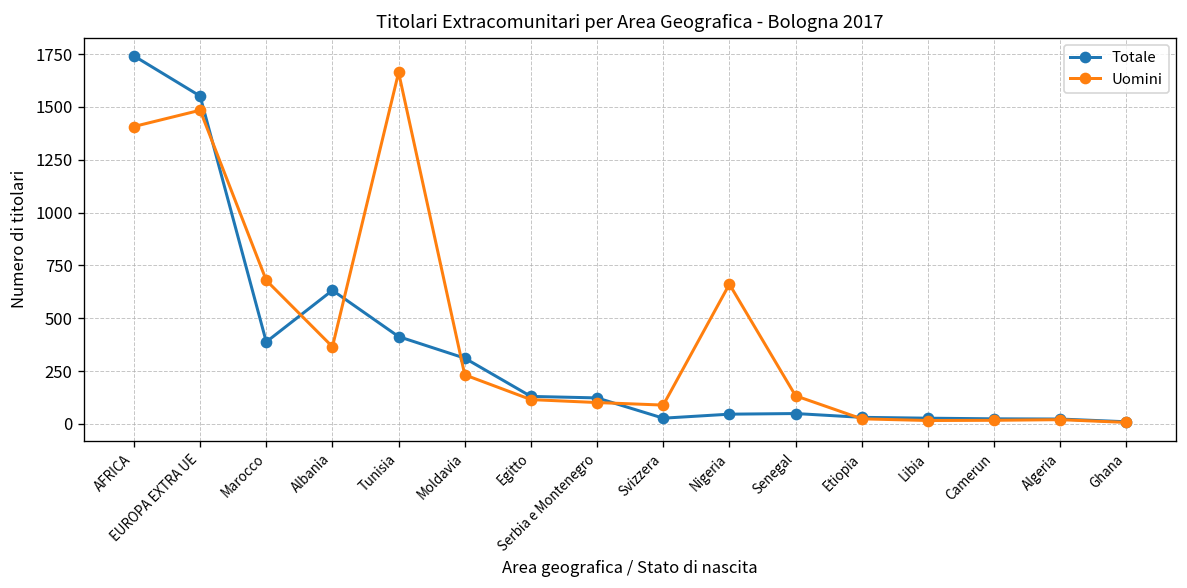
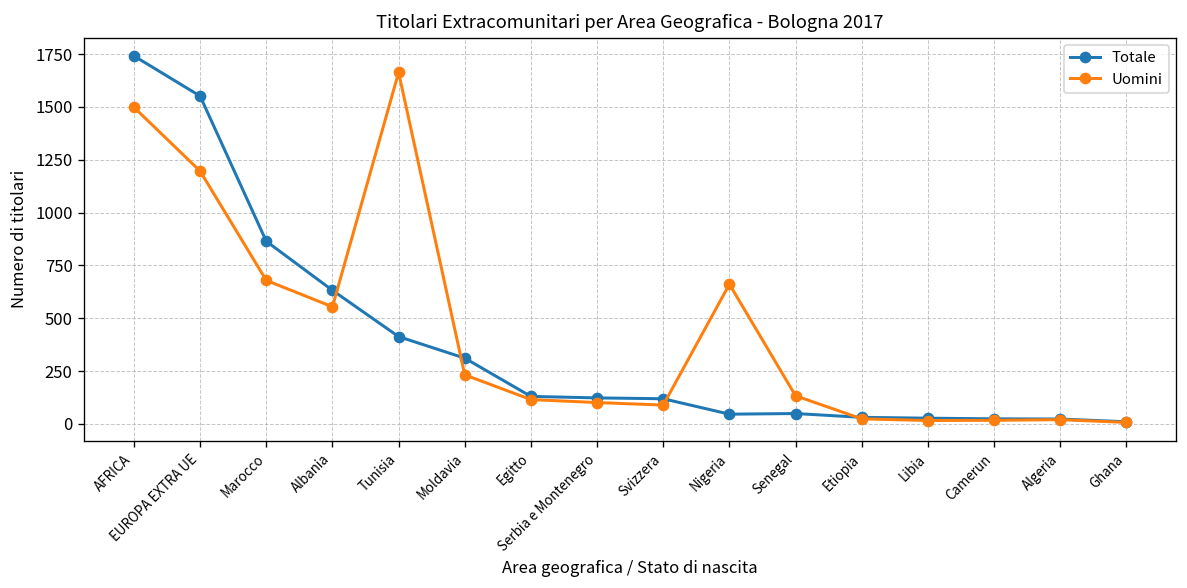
Uomini, AFRICA: 1410 -> 1500
Uomini, EUROPA EXTRA UE: 1480 -> 1200
Totale, Marocco: 390 -> 860
Uomini, Albania: 370 -> 550
Totale, Svizzera: 30 -> 120
